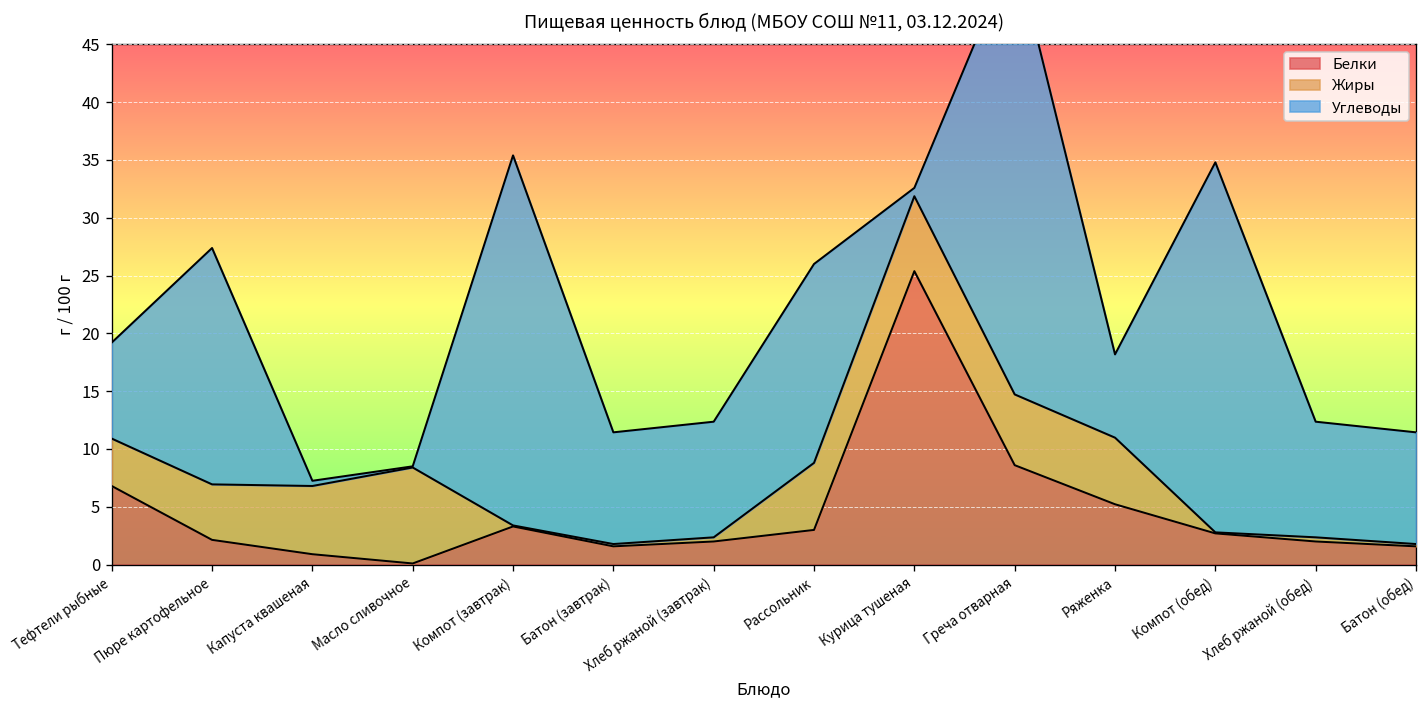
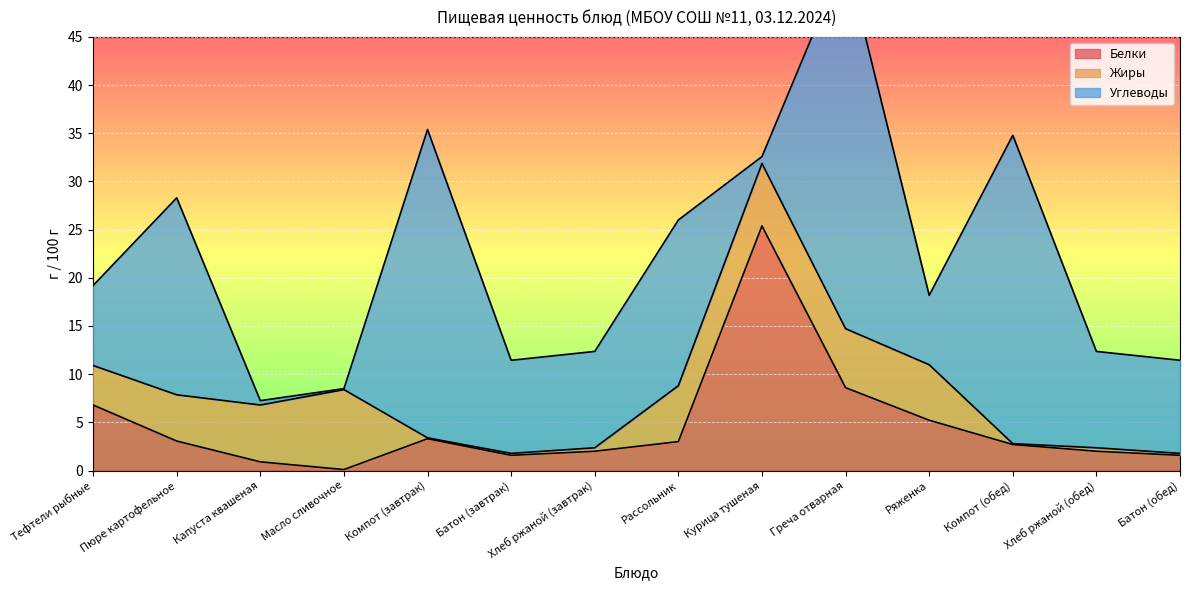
Белки, Пюре картофельное: 2 -> 3
